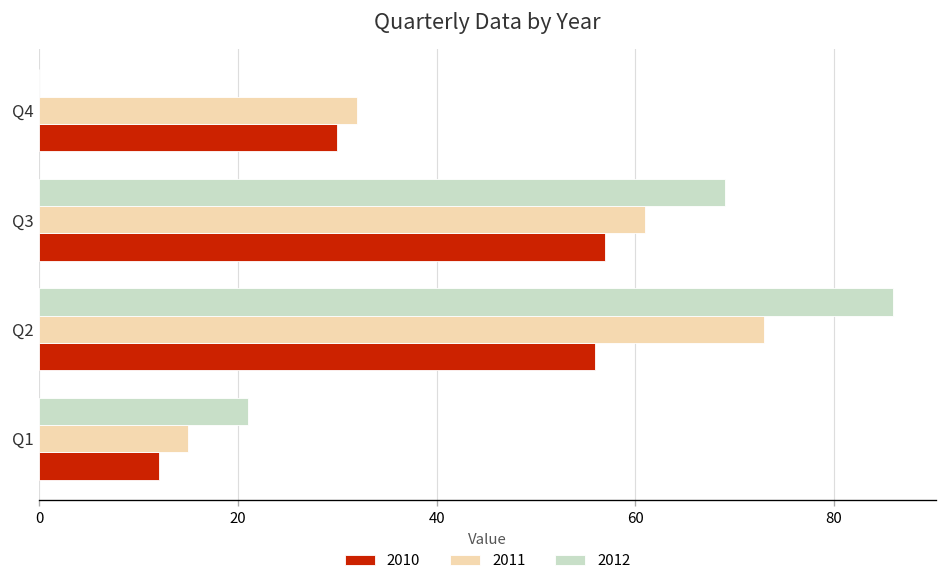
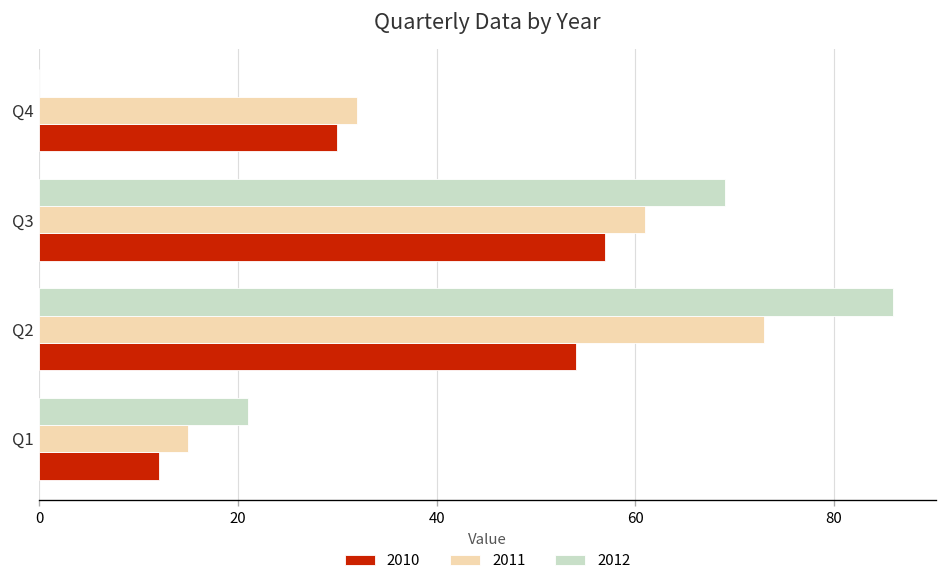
2010, Q2: 56 -> 54
